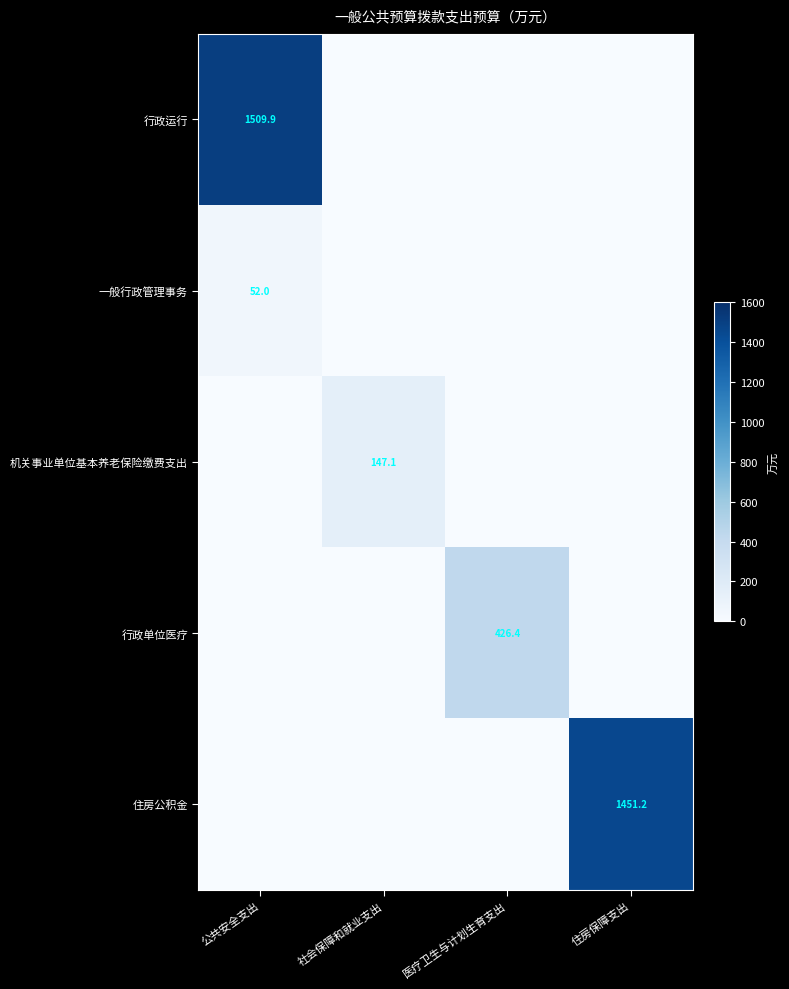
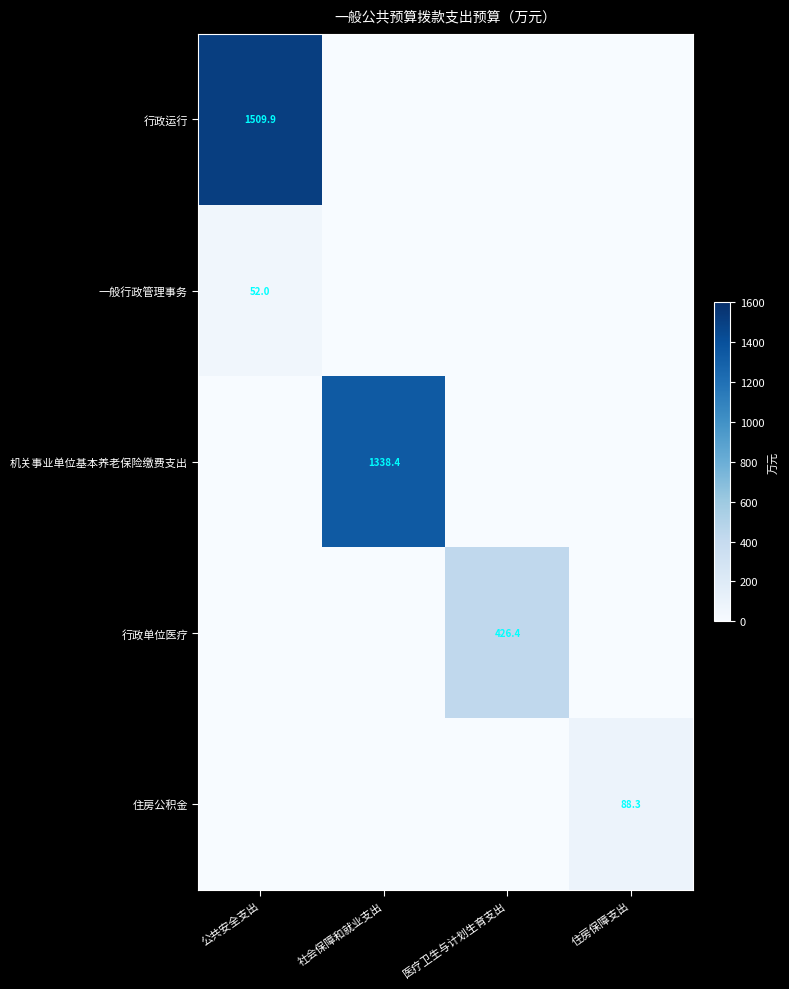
机关事业单位基本养老保险缴费支出, 社会保障和就业支出: 147.1 -> 1338.4
住房公积金, 住房保障支出: 1451.2 -> 88.3
